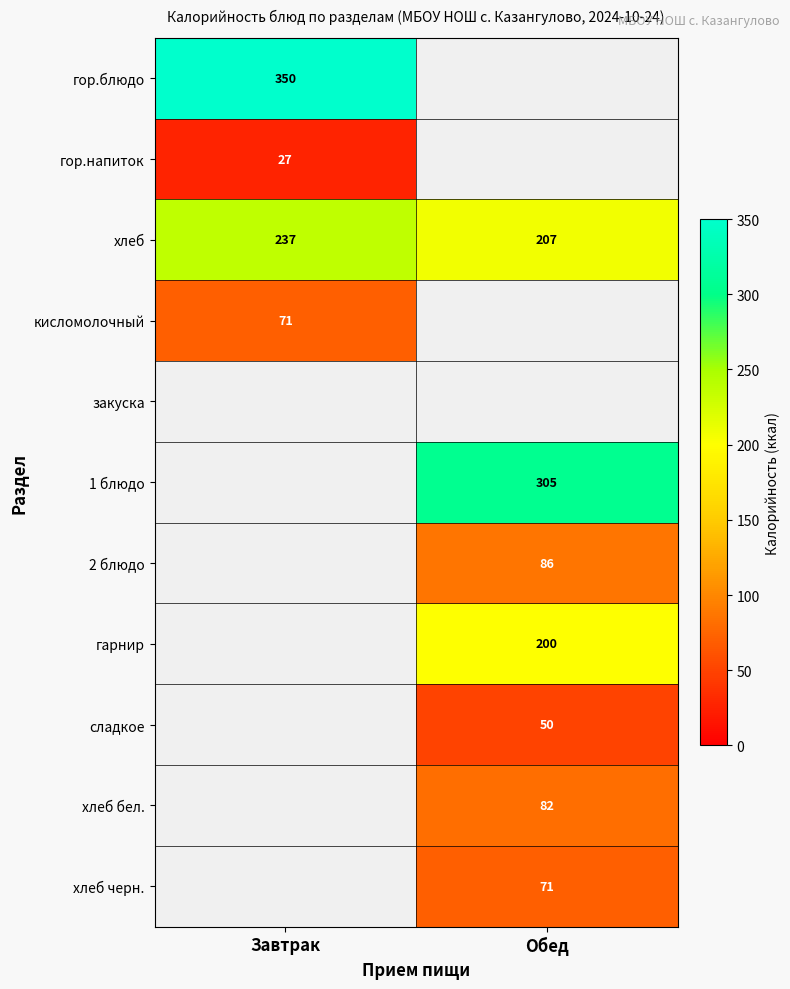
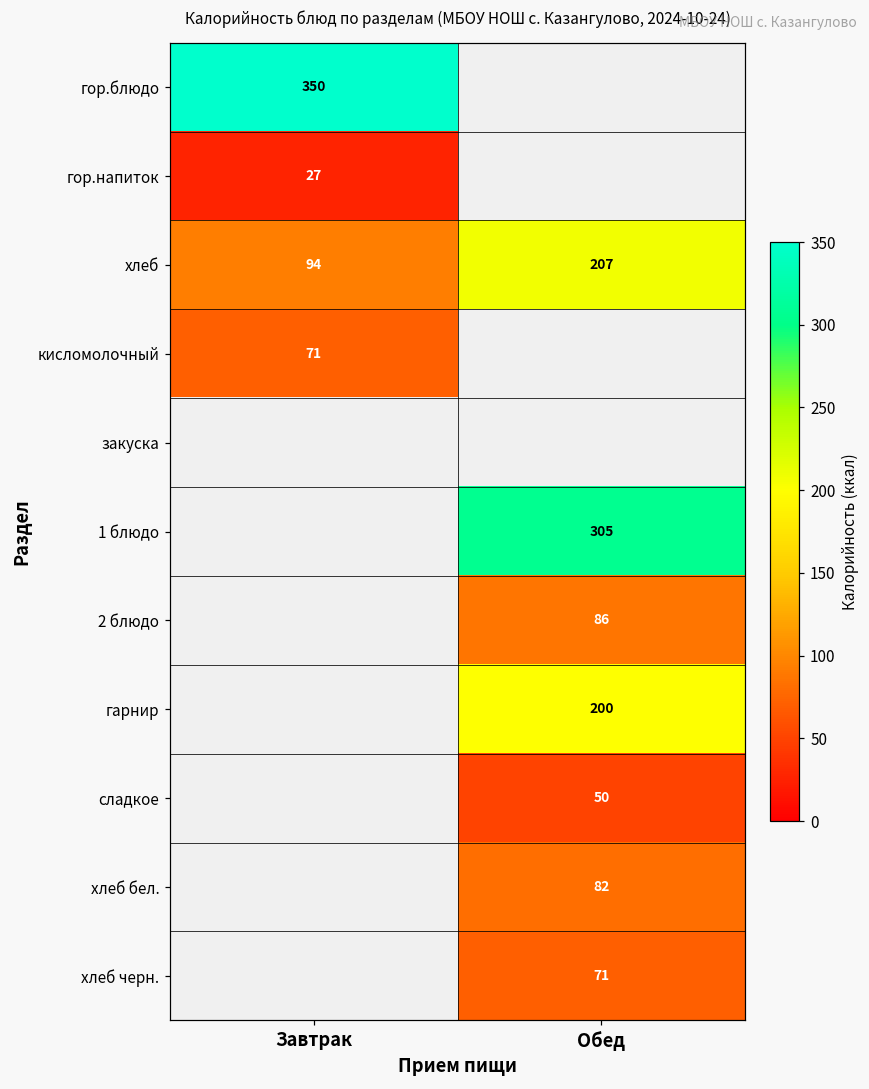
хлеб, Завтрак: 237 -> 94
